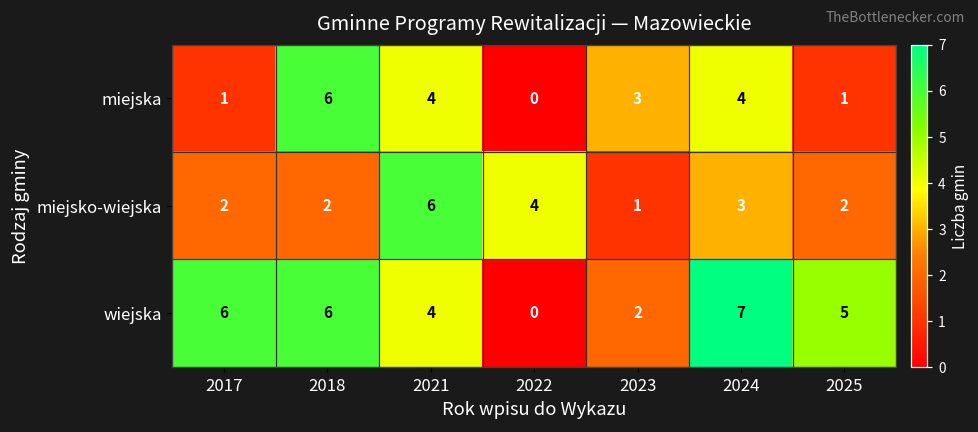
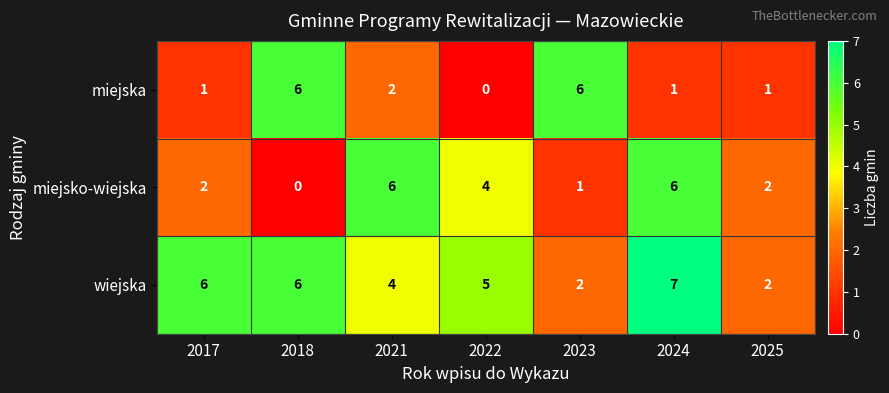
miejska, 2021: 4 -> 2
miejska, 2023: 3 -> 6
miejska, 2024: 4 -> 1
miejsko-wiejska, 2018: 2 -> 0
miejsko-wiejska, 2024: 3 -> 6
wiejska, 2022: 0 -> 5
wiejska, 2025: 5 -> 2
